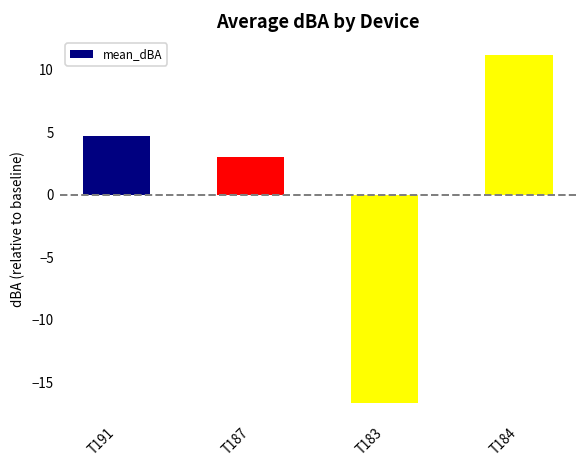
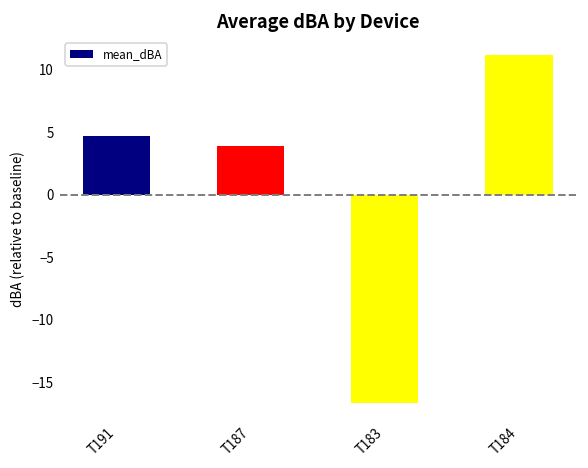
T187: 3.0 -> 3.9
